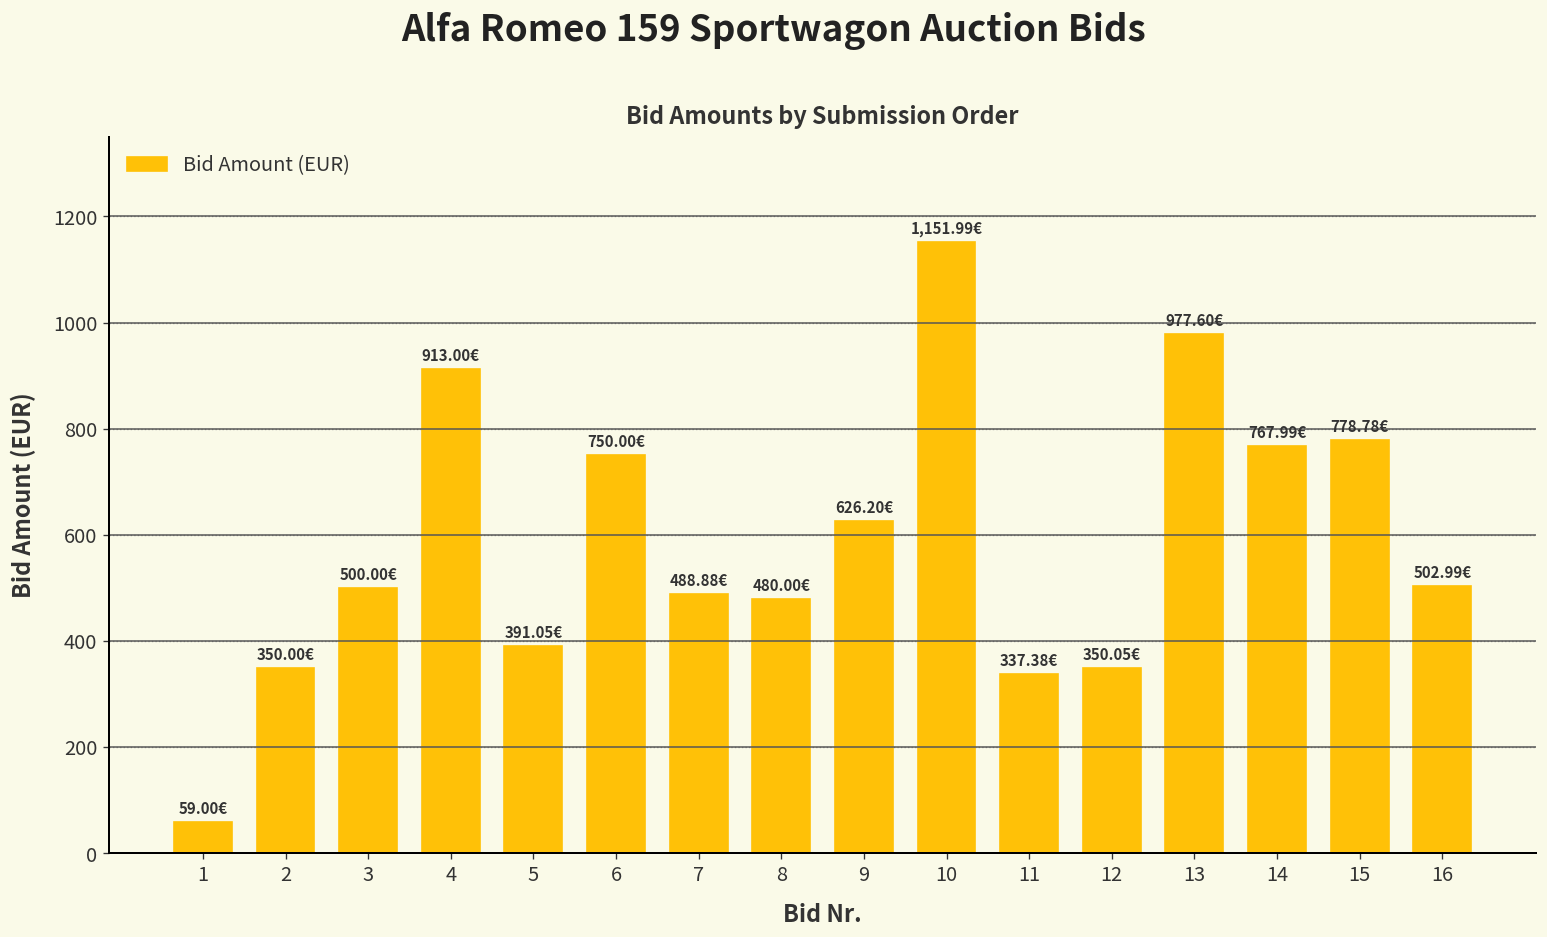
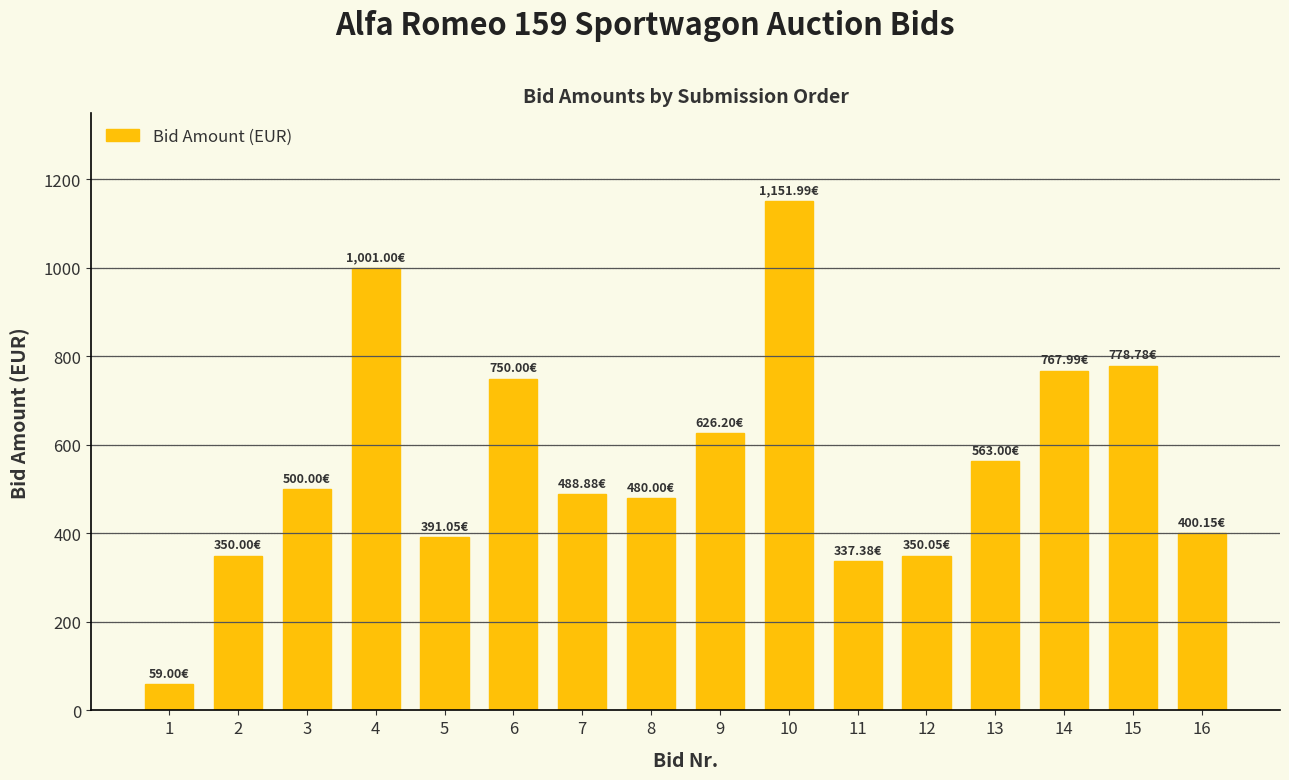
4: 913.00€ -> 1,001.00€
13: 977.60€ -> 563.00€
16: 502.99€ -> 400.15€
